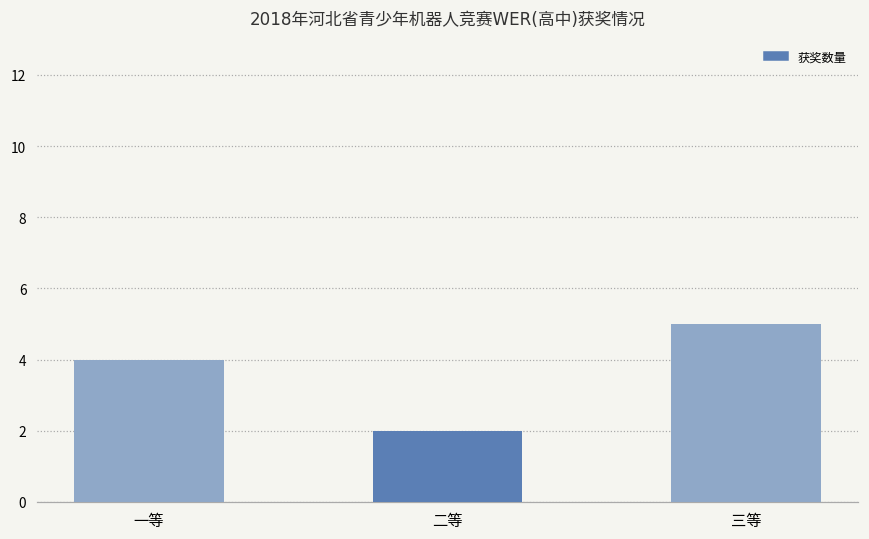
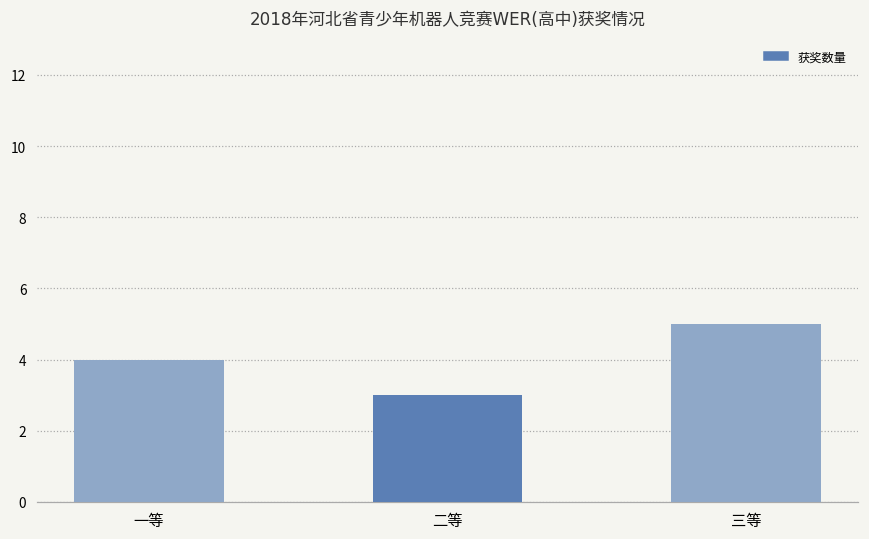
二等: 2 -> 3
